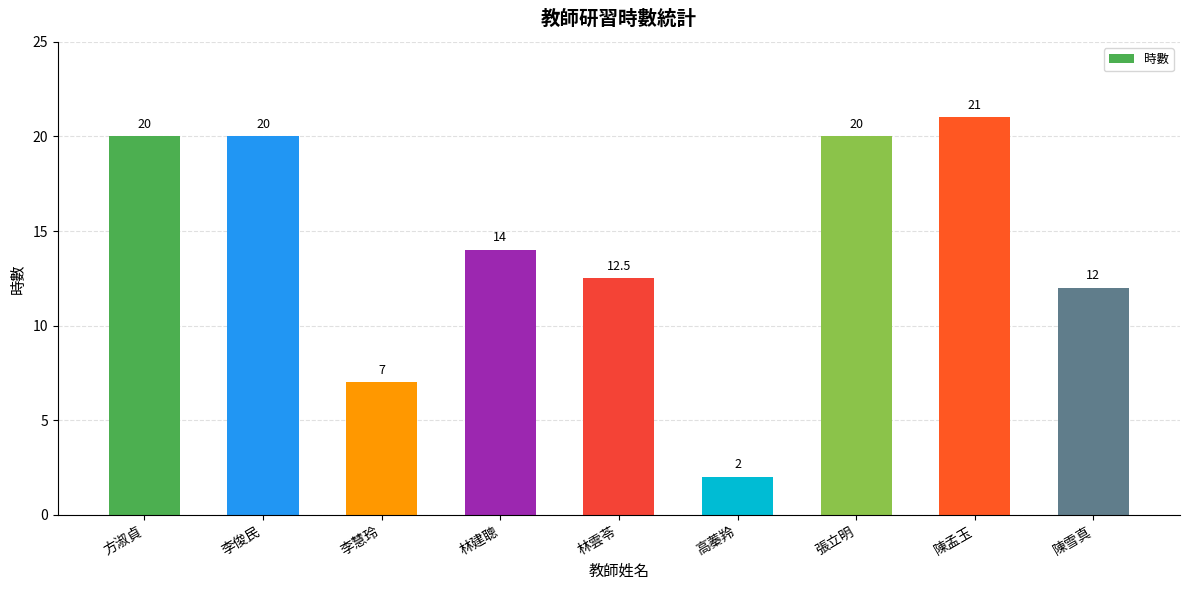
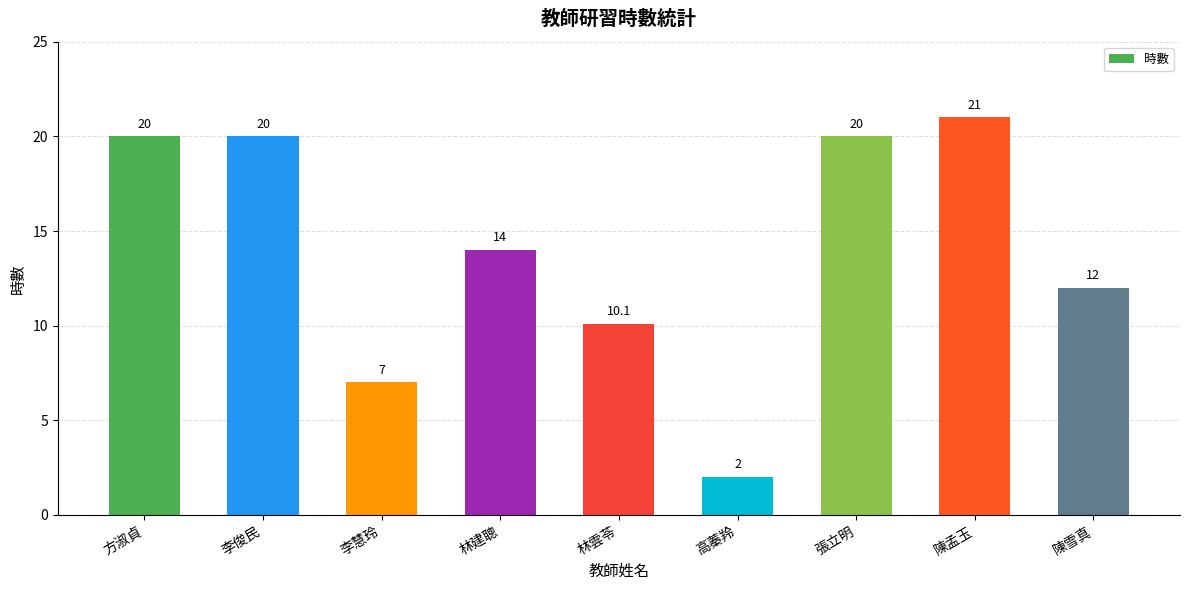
林雲苓: 12.5 -> 10.1
